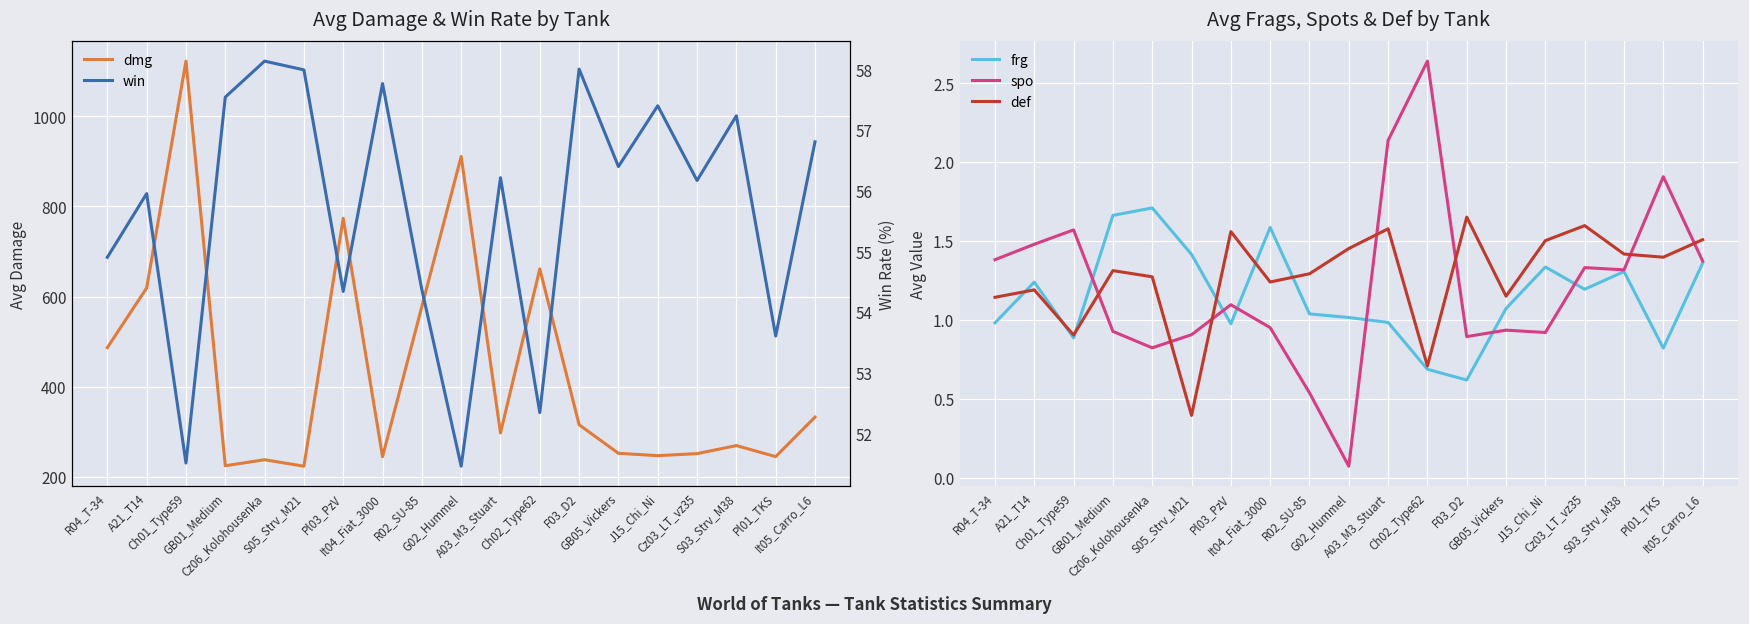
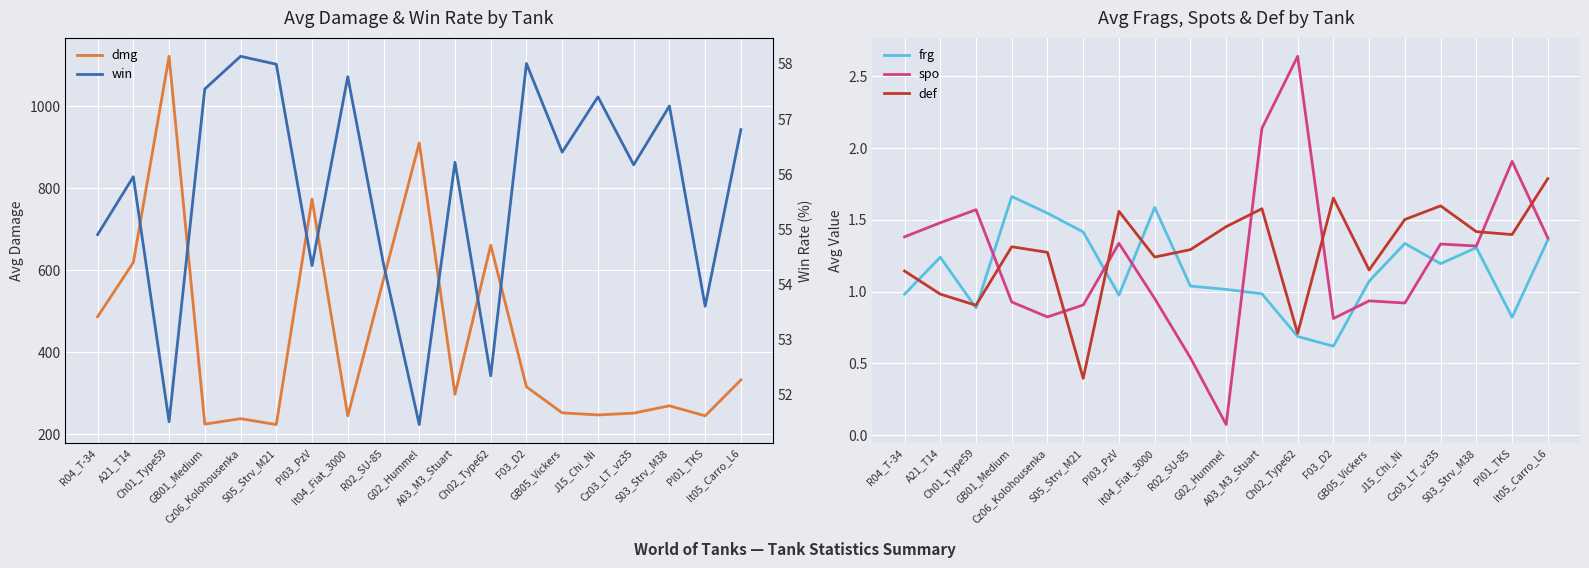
Avg Frags, Spots & Def by Tank, def, A21_T14: 1.19 -> 0.98
Avg Frags, Spots & Def by Tank, frg, Cz06_Kolohousenka: 1.71 -> 1.55
Avg Frags, Spots & Def by Tank, spo, Pl03_PzV: 1.10 -> 1.34
Avg Frags, Spots & Def by Tank, spo, F03_D2: 0.90 -> 0.81
Avg Frags, Spots & Def by Tank, def, It05_Carro_L6: 1.51 -> 1.79
